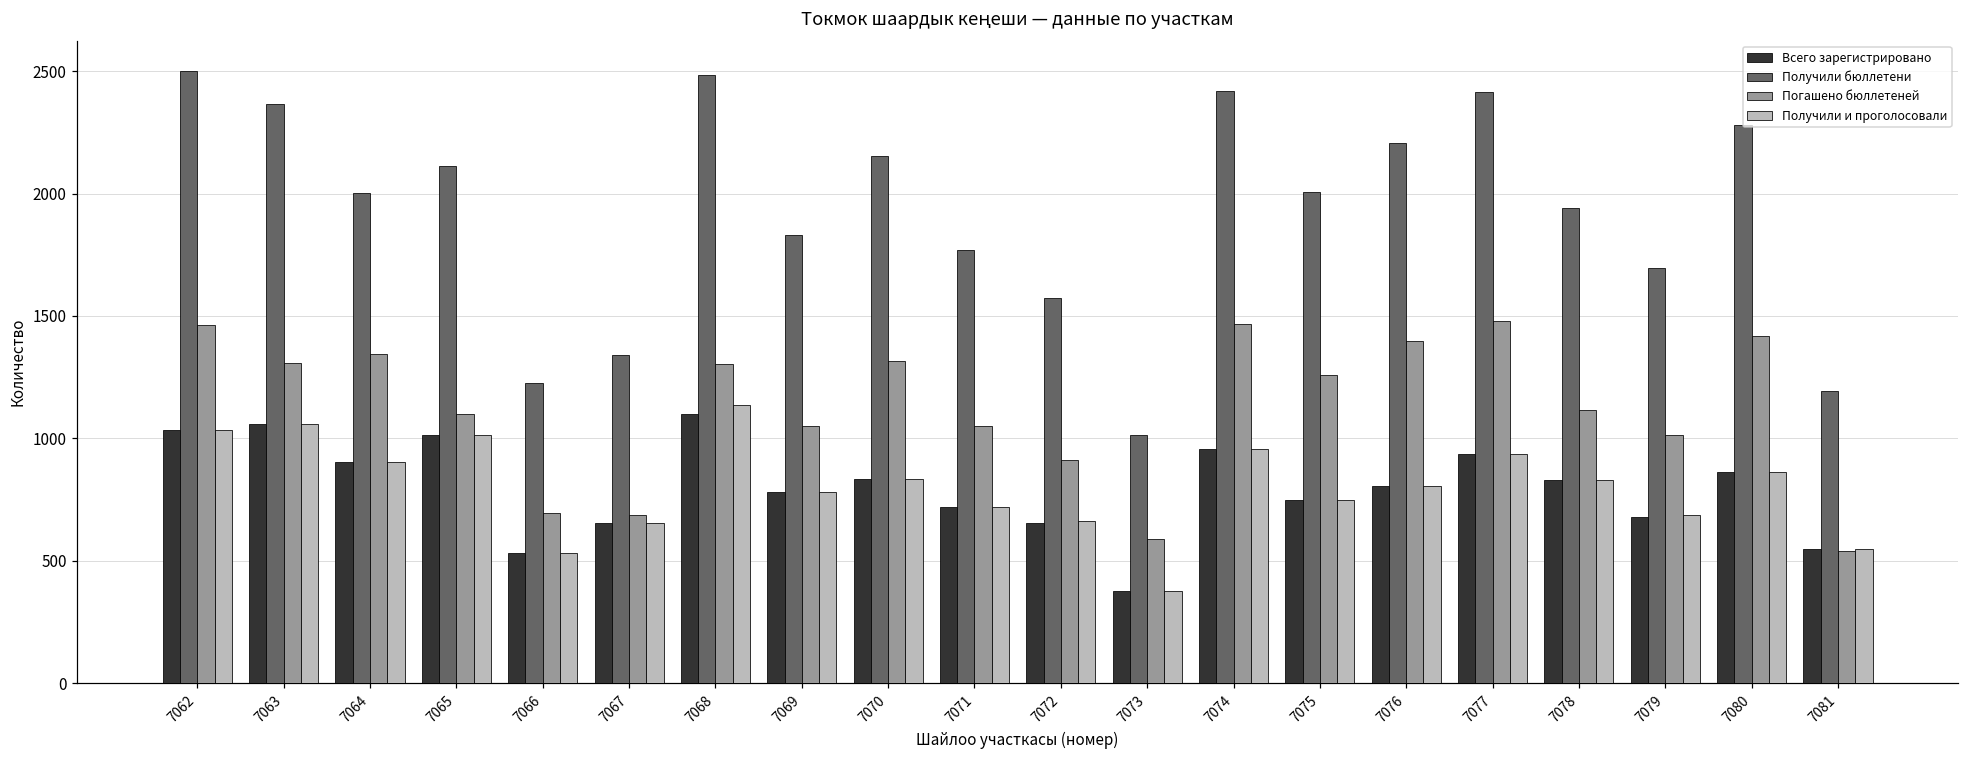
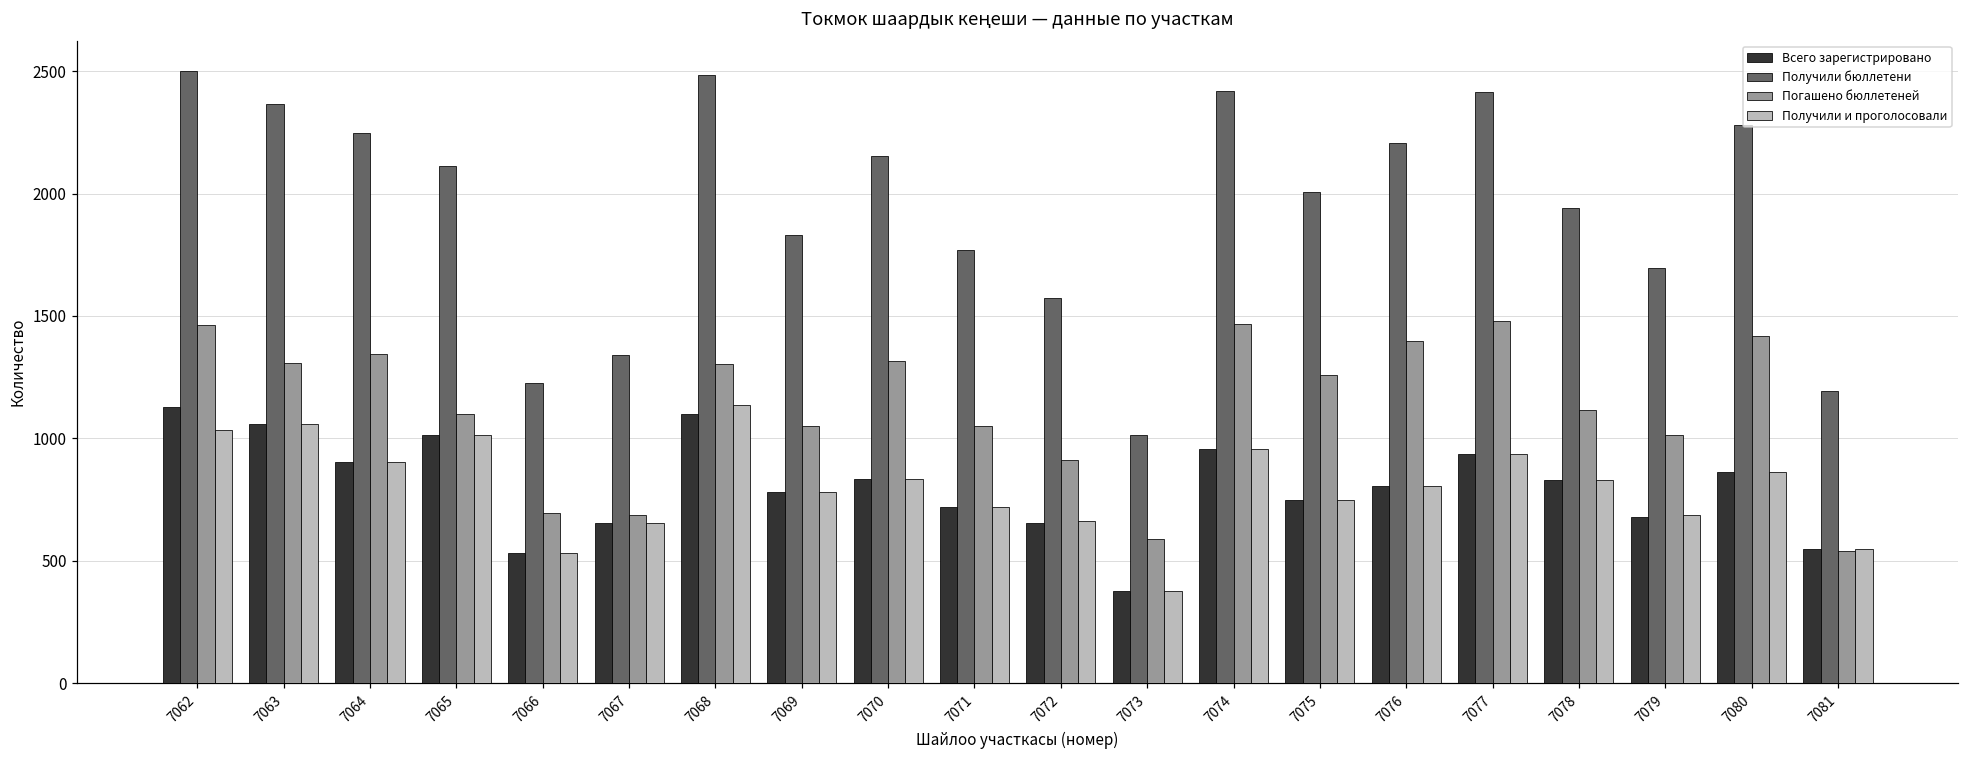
Всего зарегистрировано, 7062: 1040 -> 1130
Получили бюллетени, 7064: 2000 -> 2250
